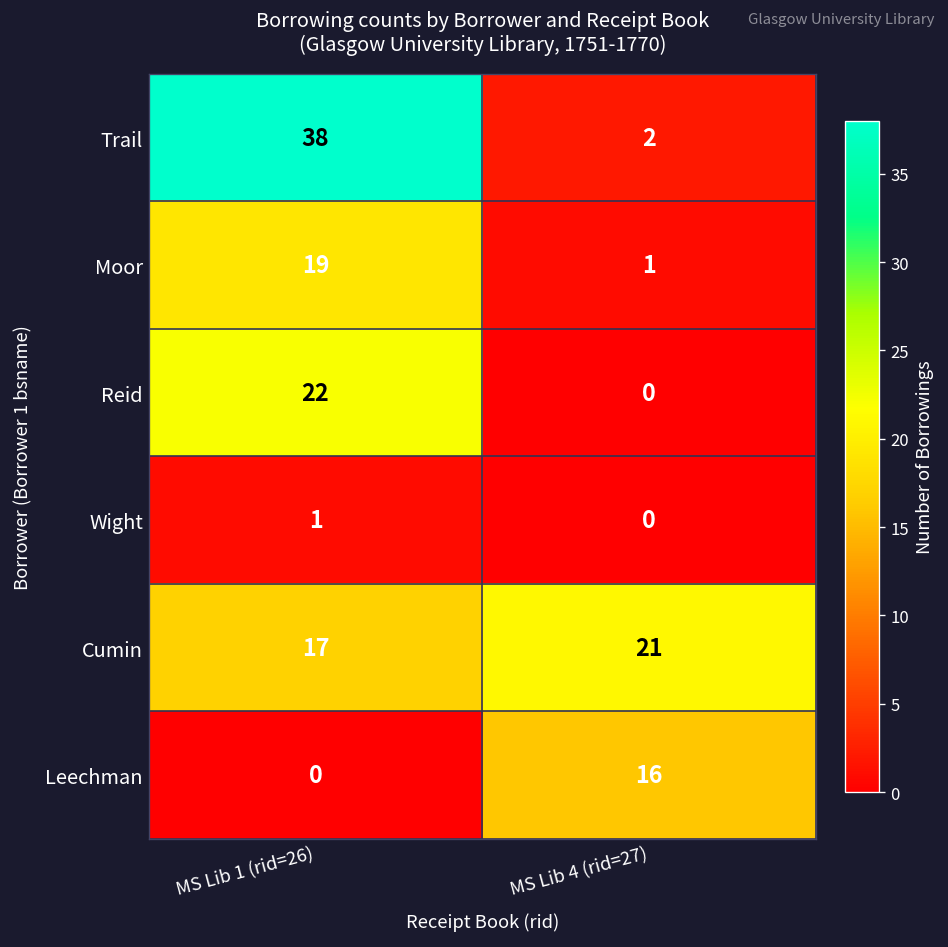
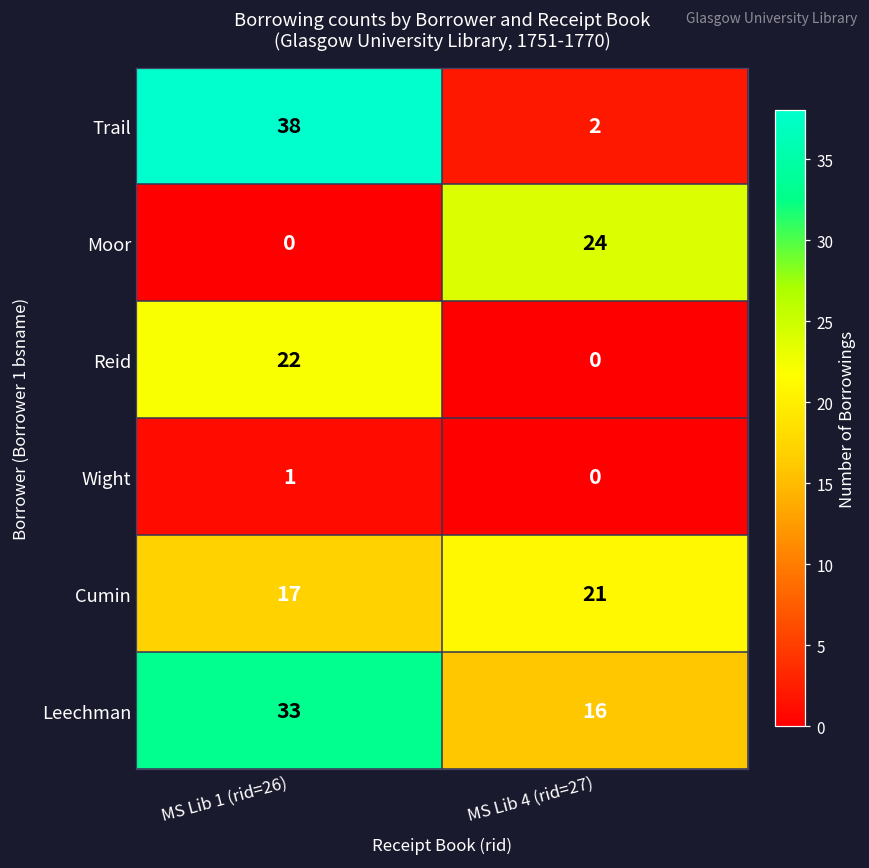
Moor, MS Lib 1 (rid=26): 19 -> 0
Moor, MS Lib 4 (rid=27): 1 -> 24
Leechman, MS Lib 1 (rid=26): 0 -> 33
